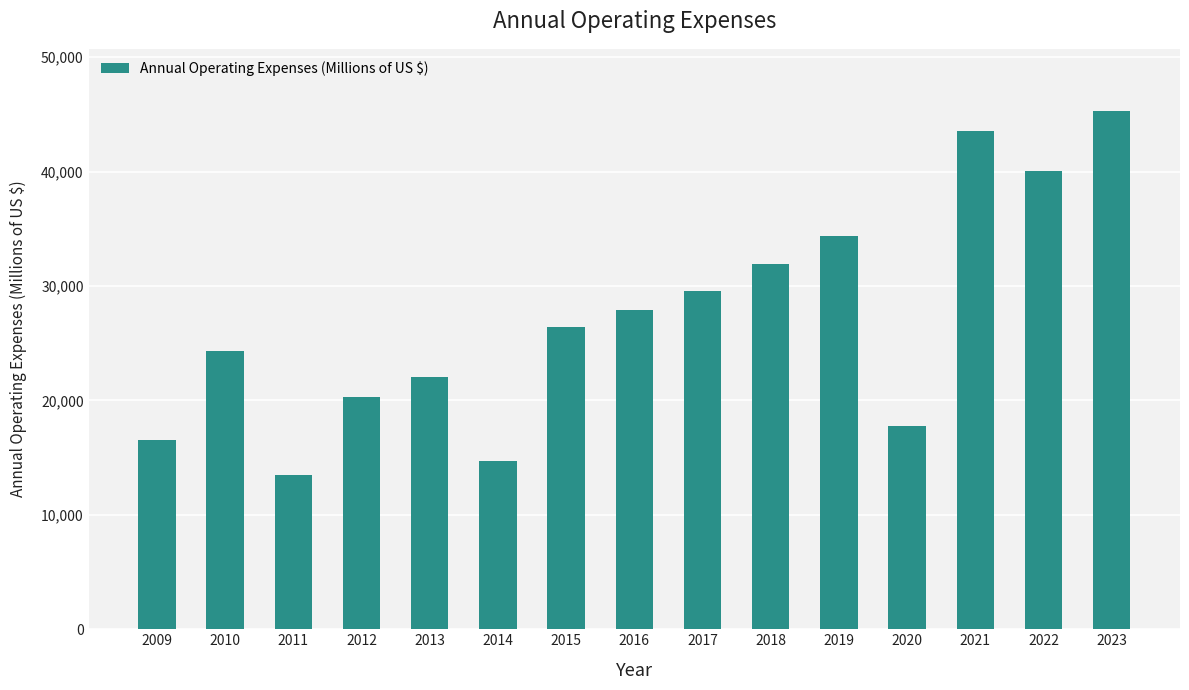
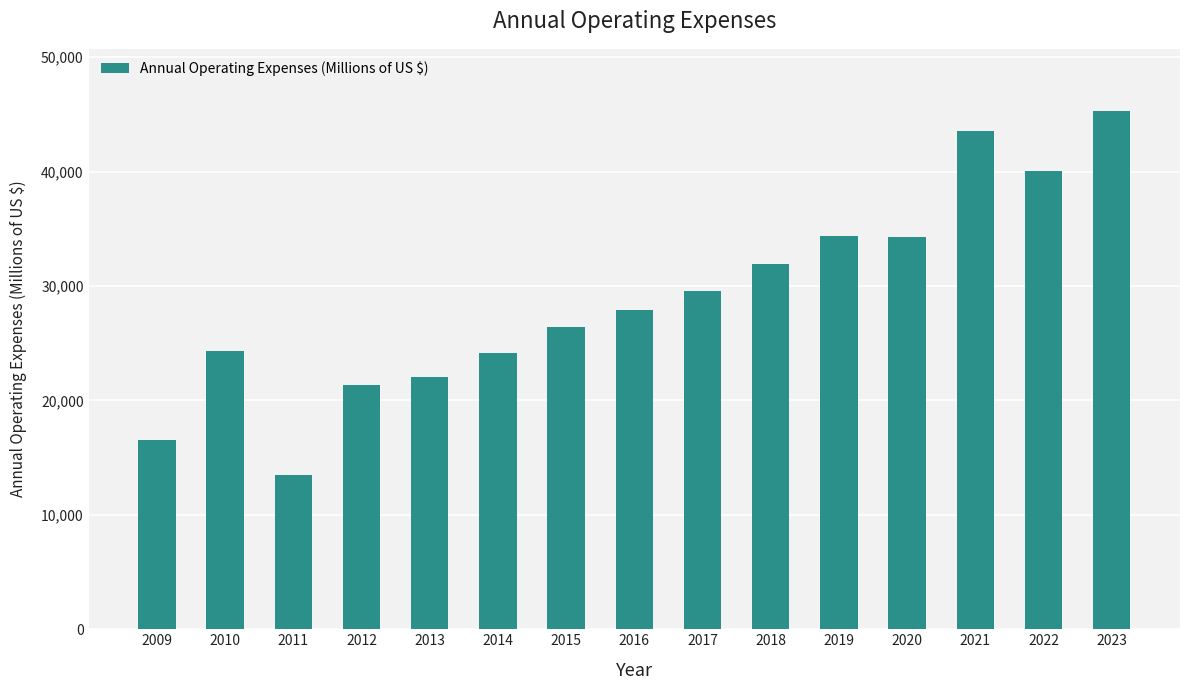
2012: 20,300 -> 21,400
2014: 14,700 -> 24,100
2020: 17,800 -> 34,300
